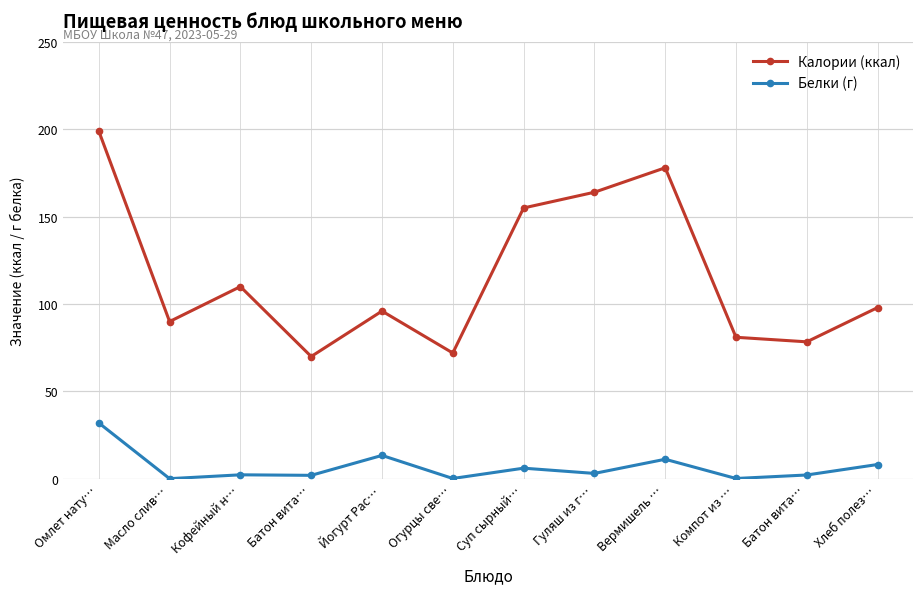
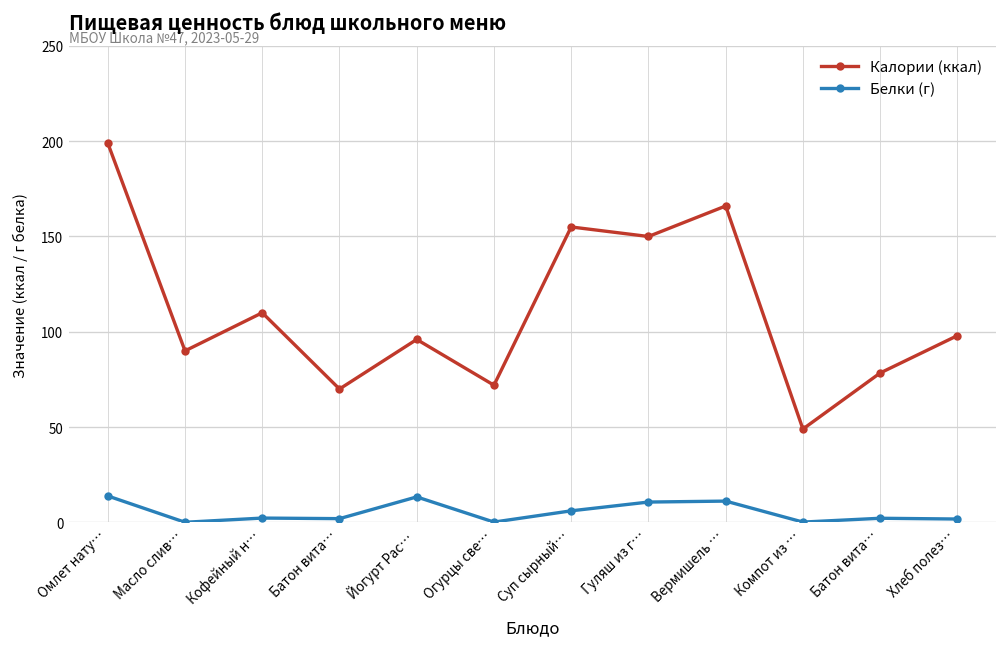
Белки (г), Омлет нату…: 32 -> 14
Калории (ккал), Гуляш из г…: 164 -> 150
Белки (г), Гуляш из г…: 3 -> 11
Калории (ккал), Вермишель …: 178 -> 166
Калории (ккал), Компот из …: 81 -> 49
Белки (г), Хлеб полез…: 8 -> 2
